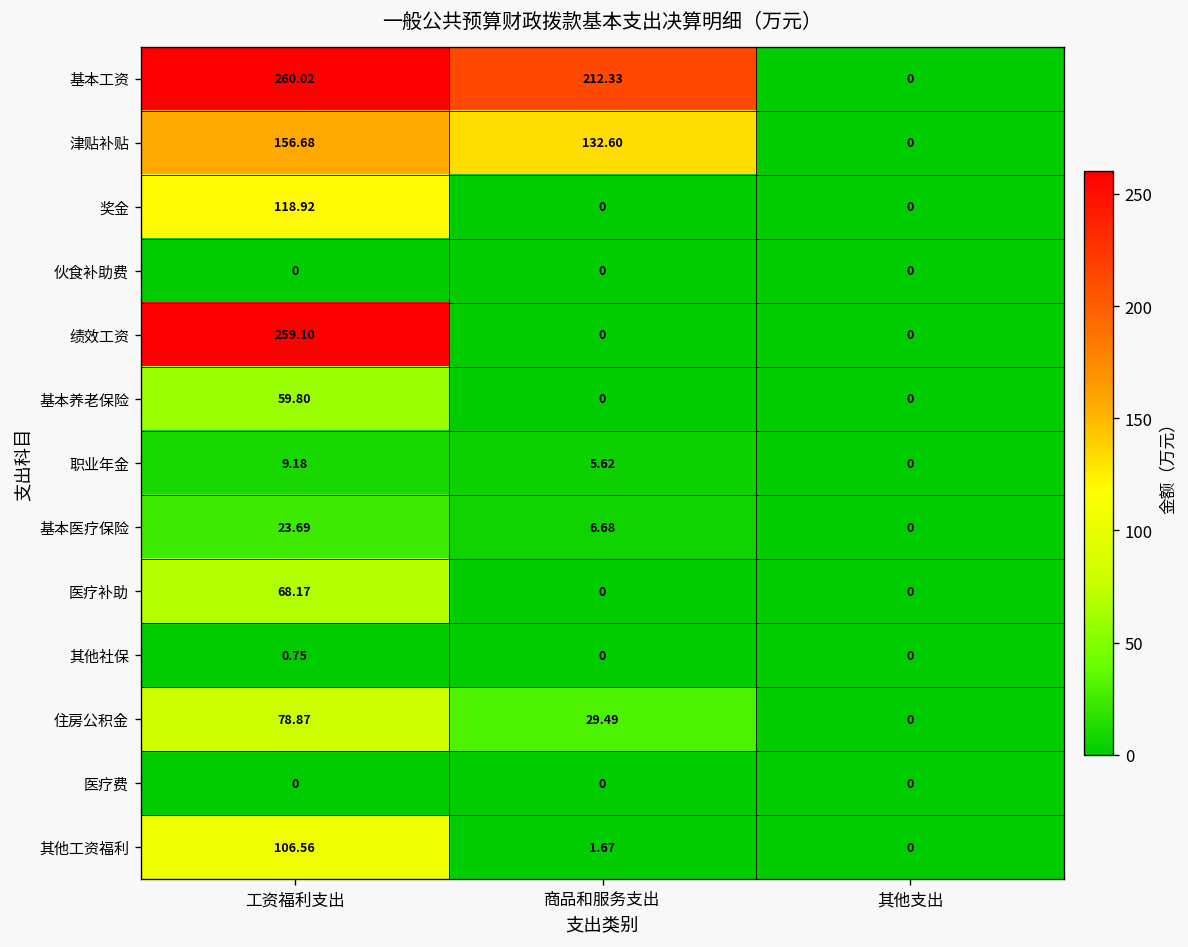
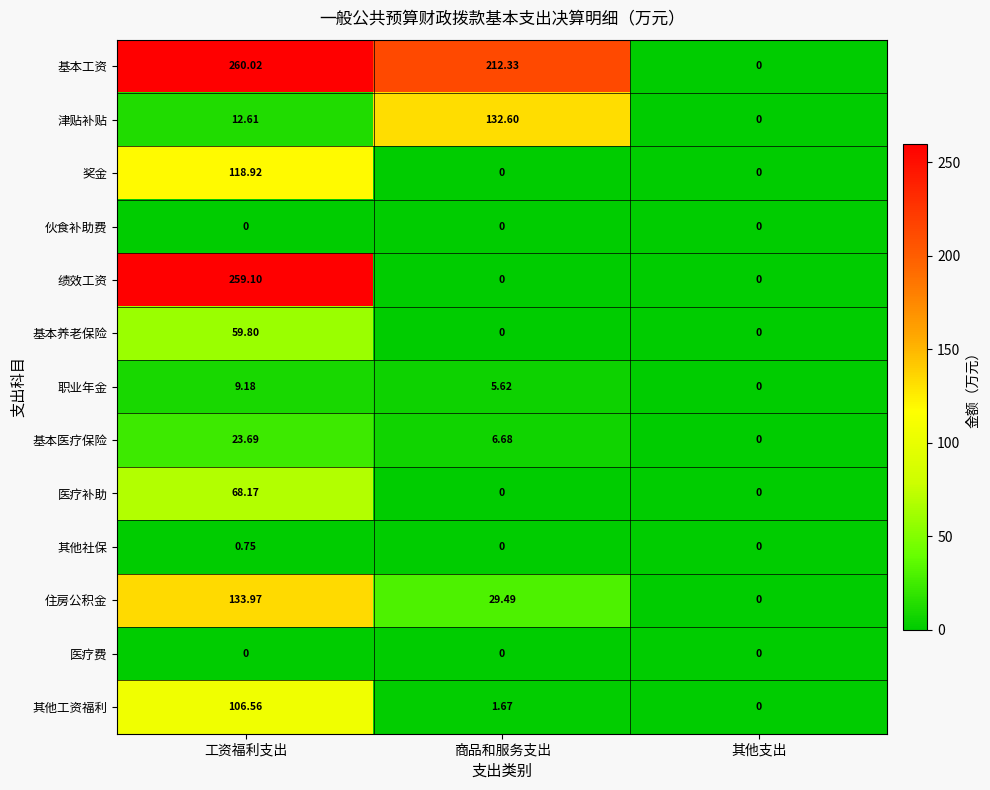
津贴补贴, 工资福利支出: 156.68 -> 12.61
住房公积金, 工资福利支出: 78.87 -> 133.97
